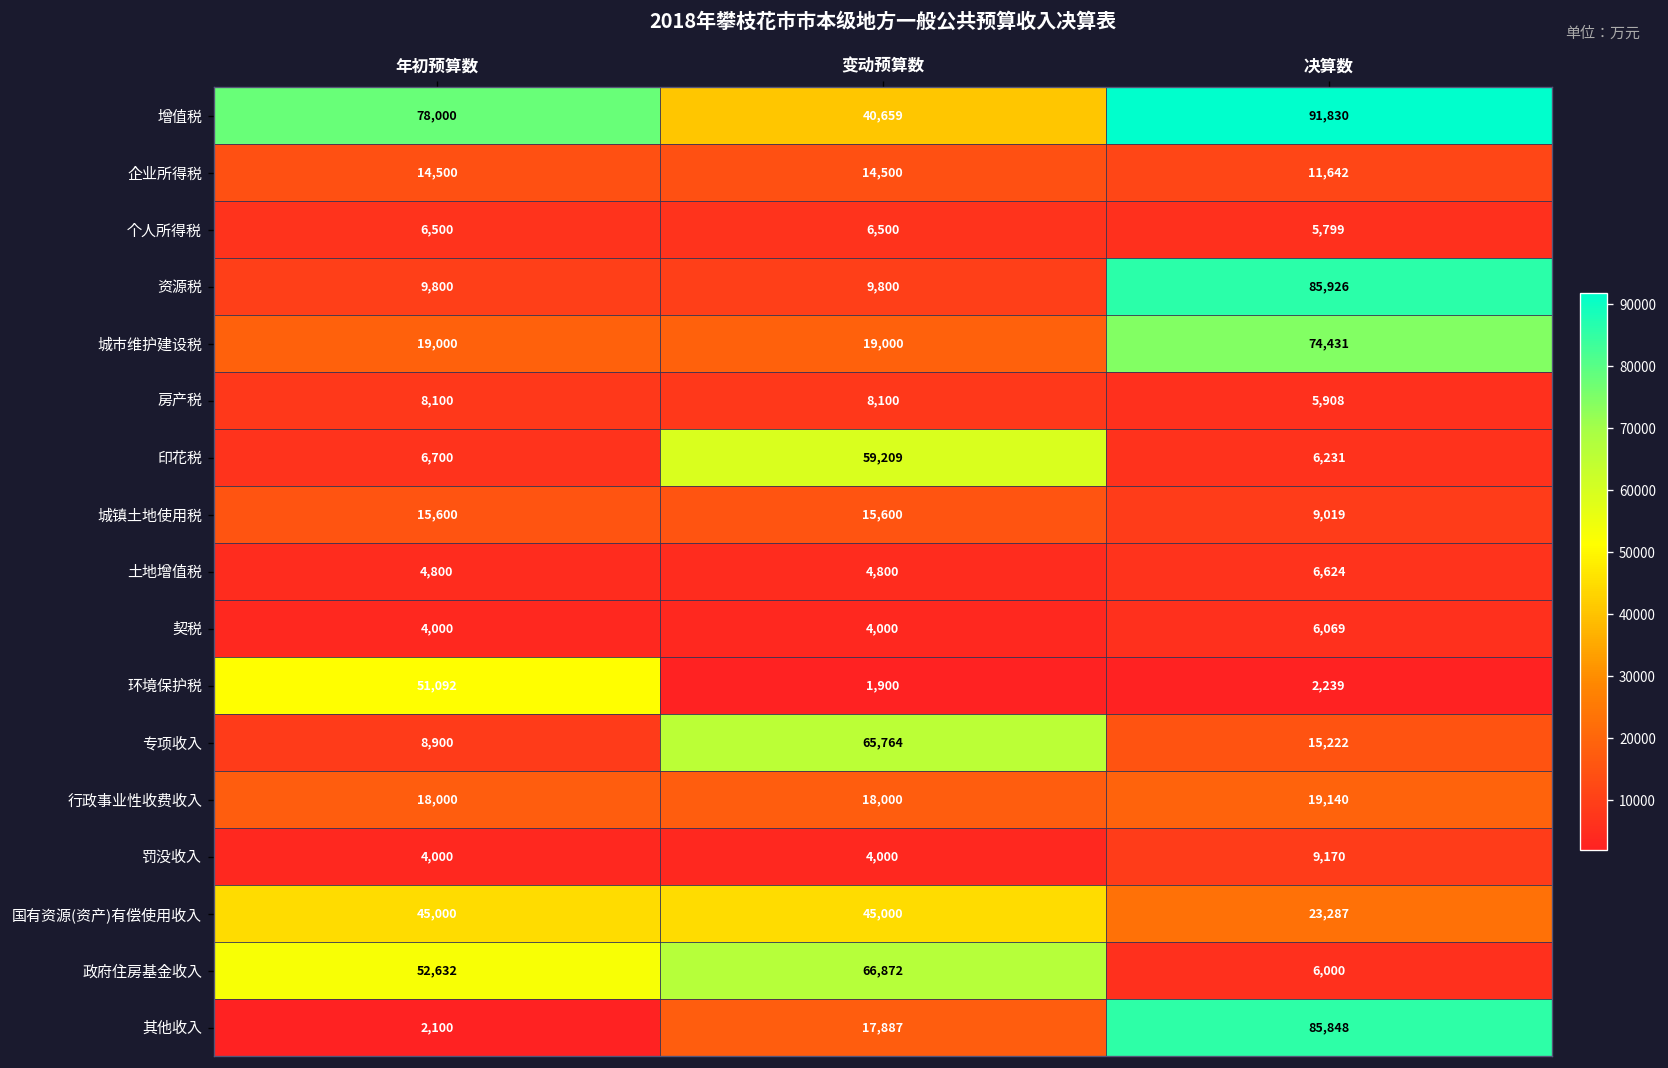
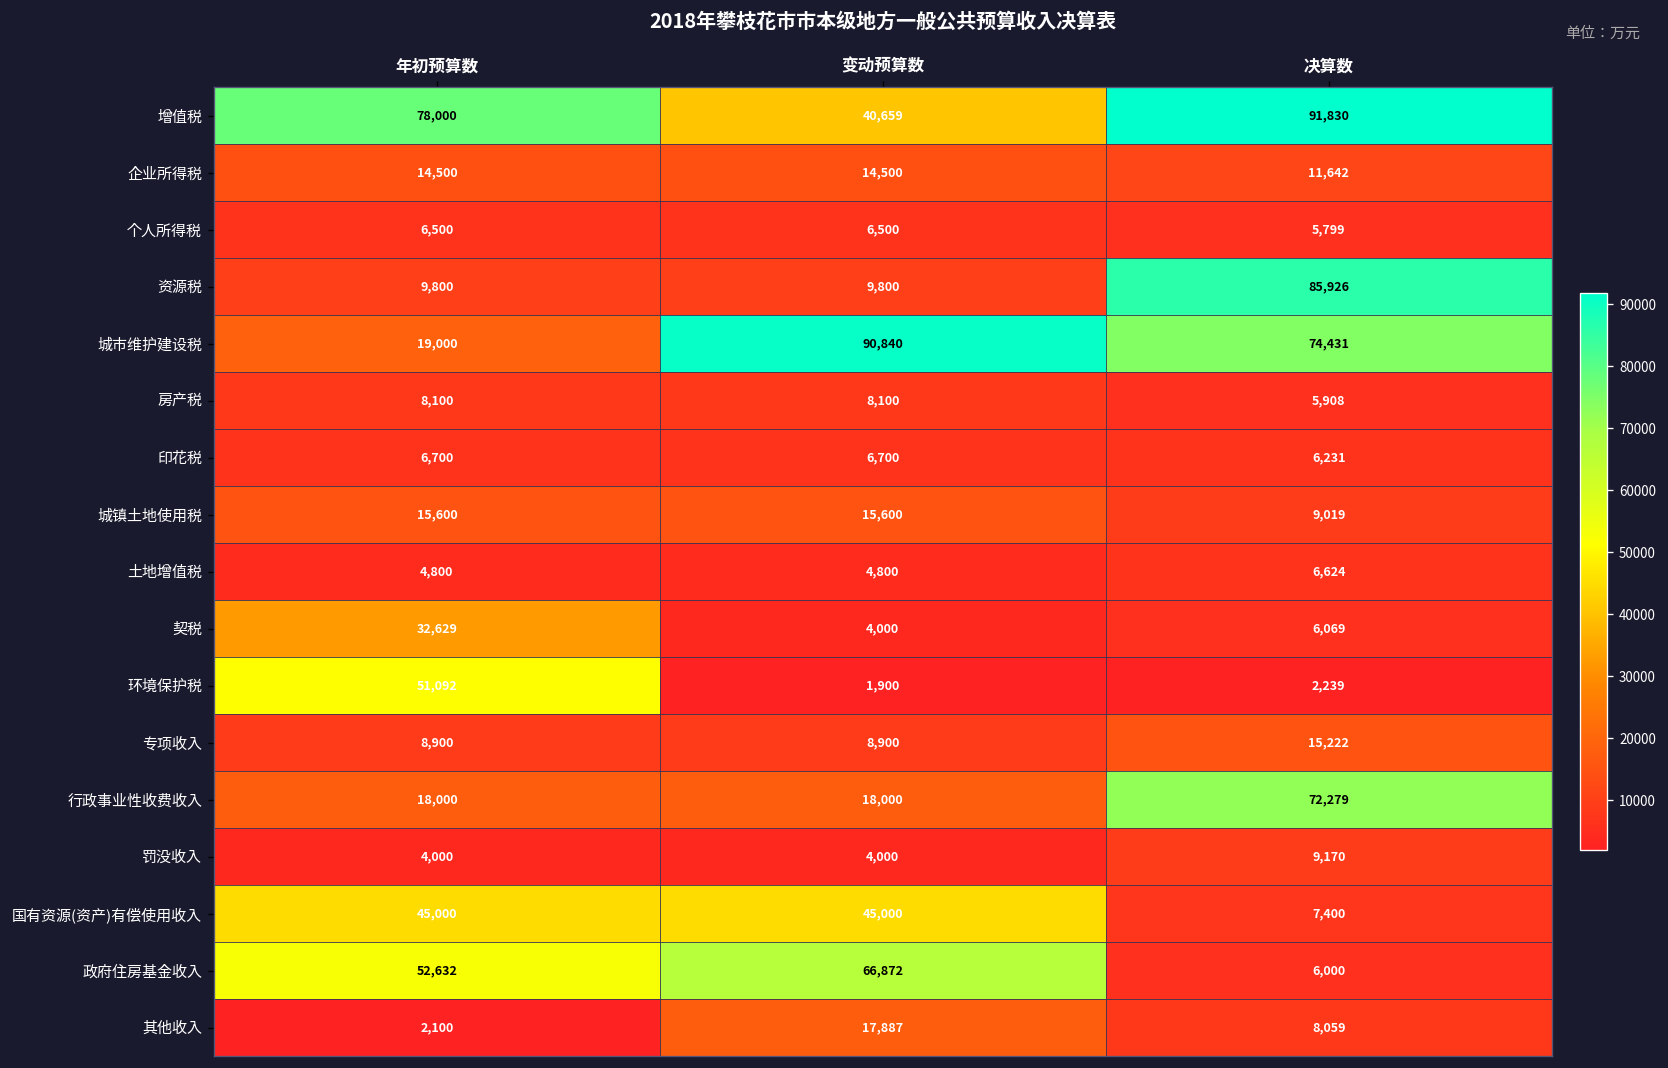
城市维护建设税, 变动预算数: 19,000 -> 90,840
印花税, 变动预算数: 59,209 -> 6,700
契税, 年初预算数: 4,000 -> 32,629
专项收入, 变动预算数: 65,764 -> 8,900
行政事业性收费收入, 决算数: 19,140 -> 72,279
国有资源(资产)有偿使用收入, 决算数: 23,287 -> 7,400
其他收入, 决算数: 85,848 -> 8,059
